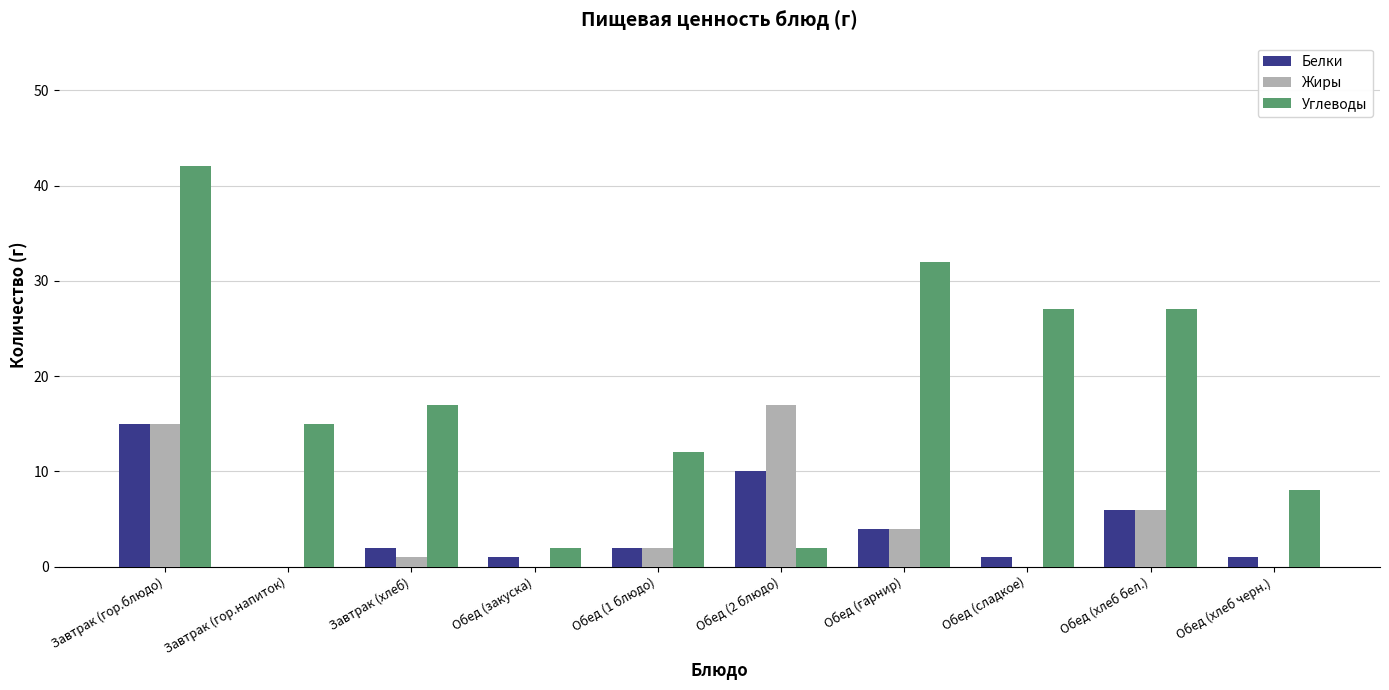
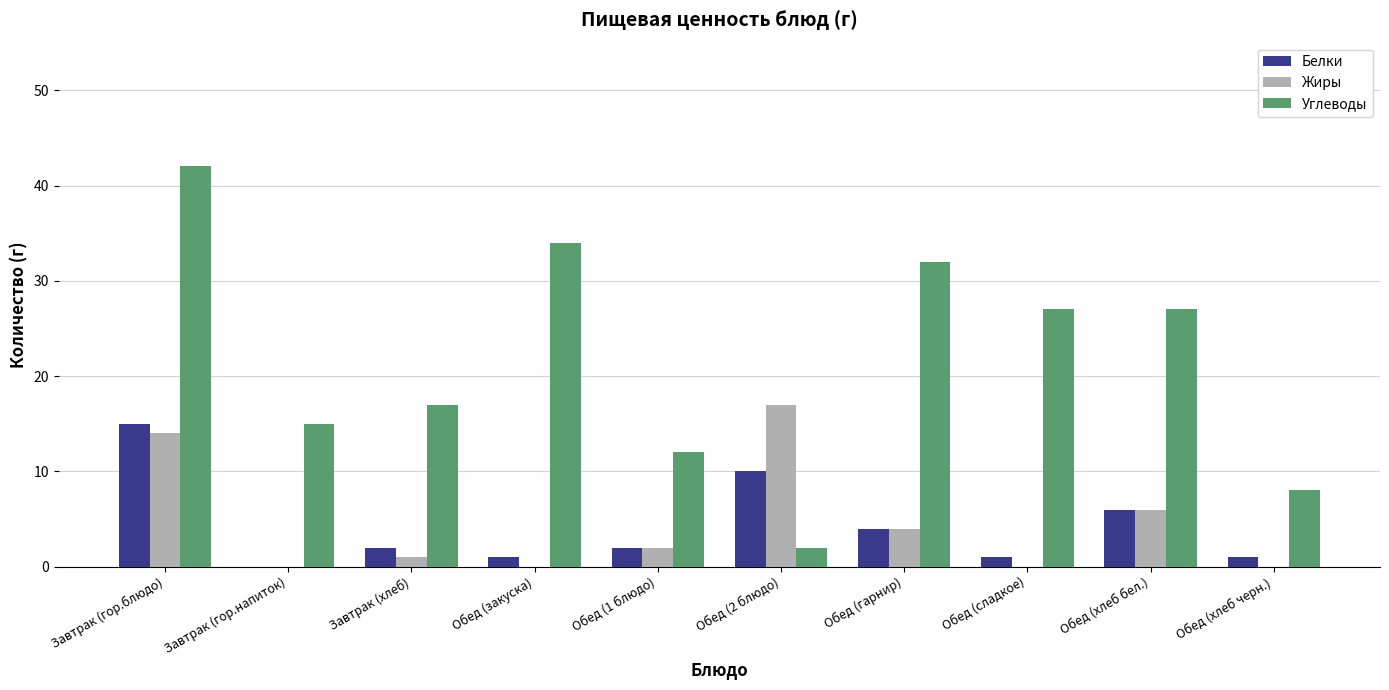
Жиры, Завтрак (гор.блюдо): 15 -> 14
Углеводы, Обед (закуска): 2 -> 34
